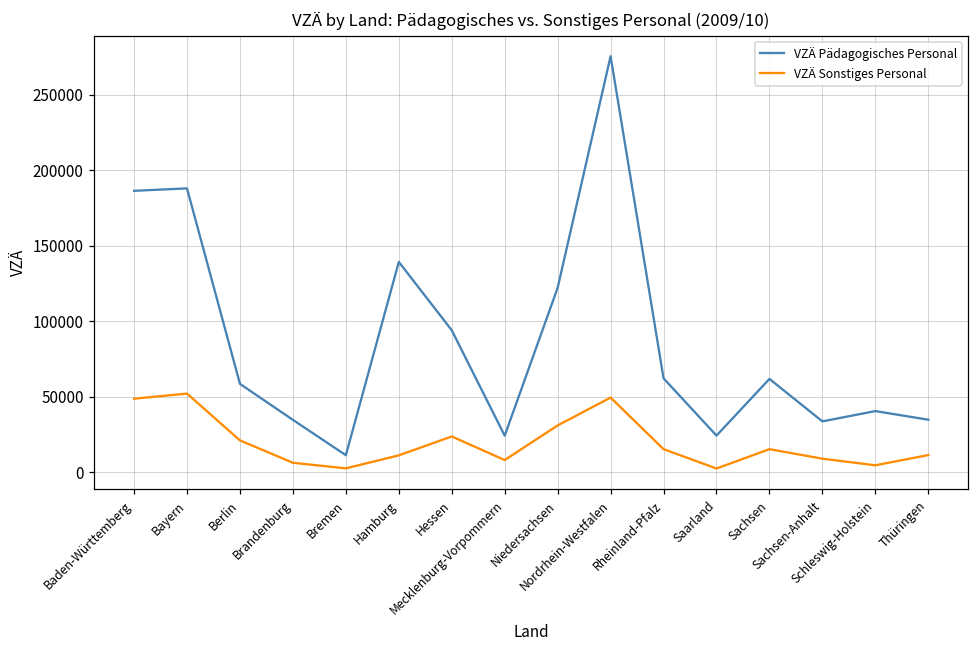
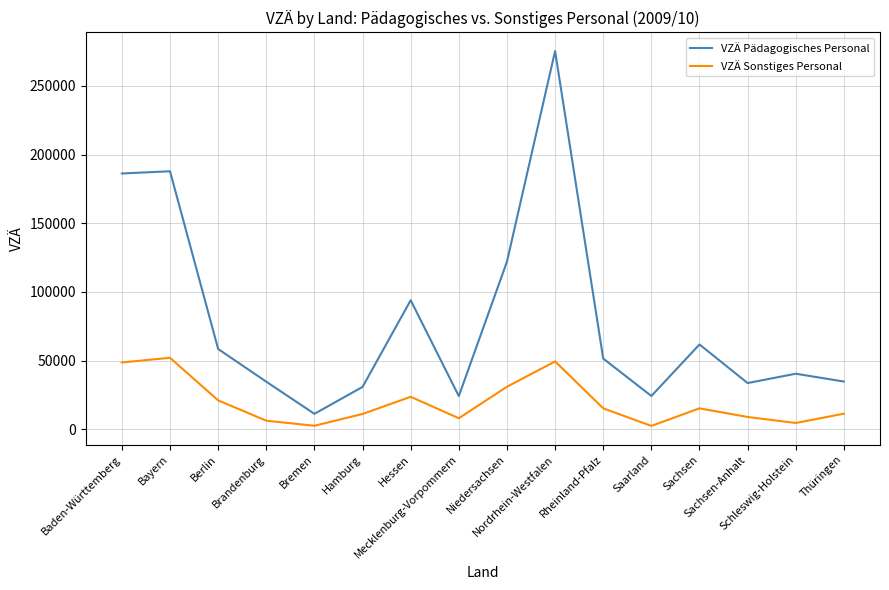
VZÄ Pädagogisches Personal, Hamburg: 139000 -> 31000
VZÄ Pädagogisches Personal, Rheinland-Pfalz: 62000 -> 52000
